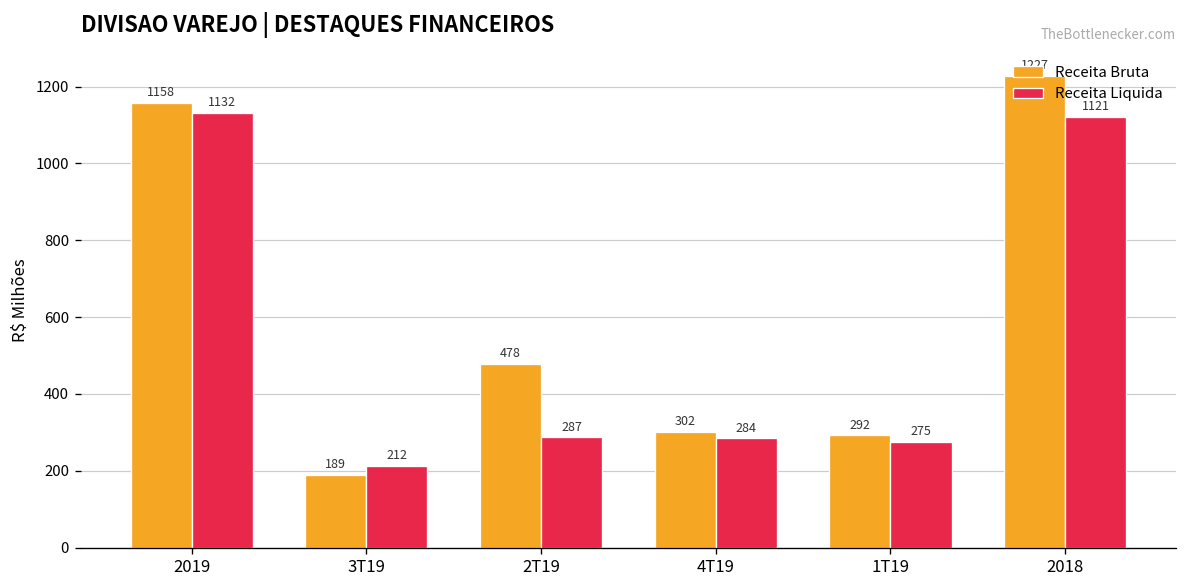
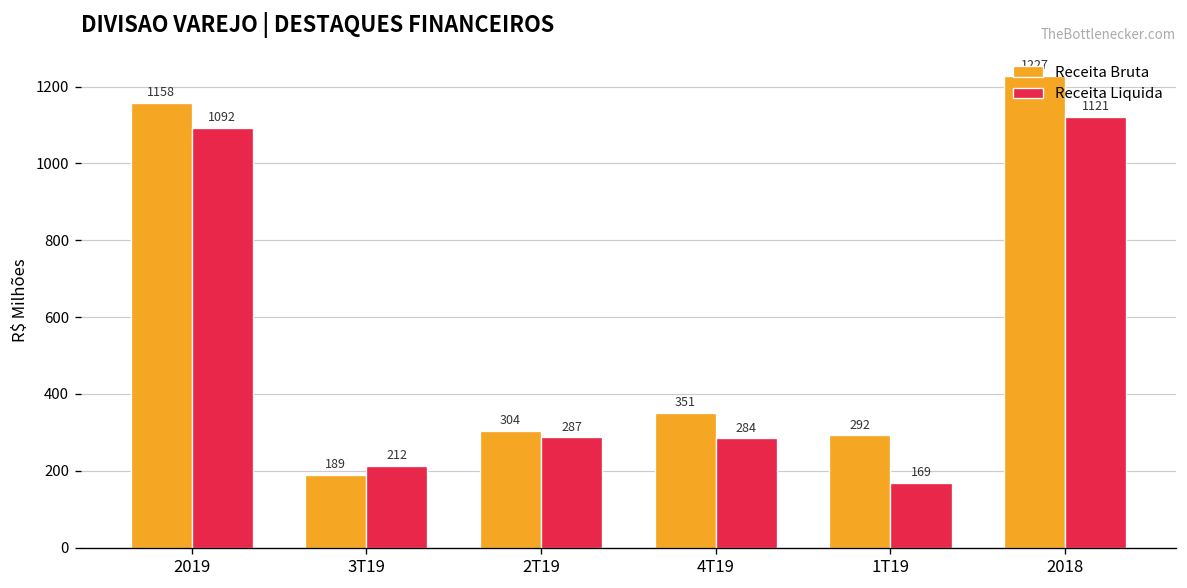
Receita Liquida, 2019: 1132 -> 1092
Receita Bruta, 2T19: 478 -> 304
Receita Bruta, 4T19: 302 -> 351
Receita Liquida, 1T19: 275 -> 169
